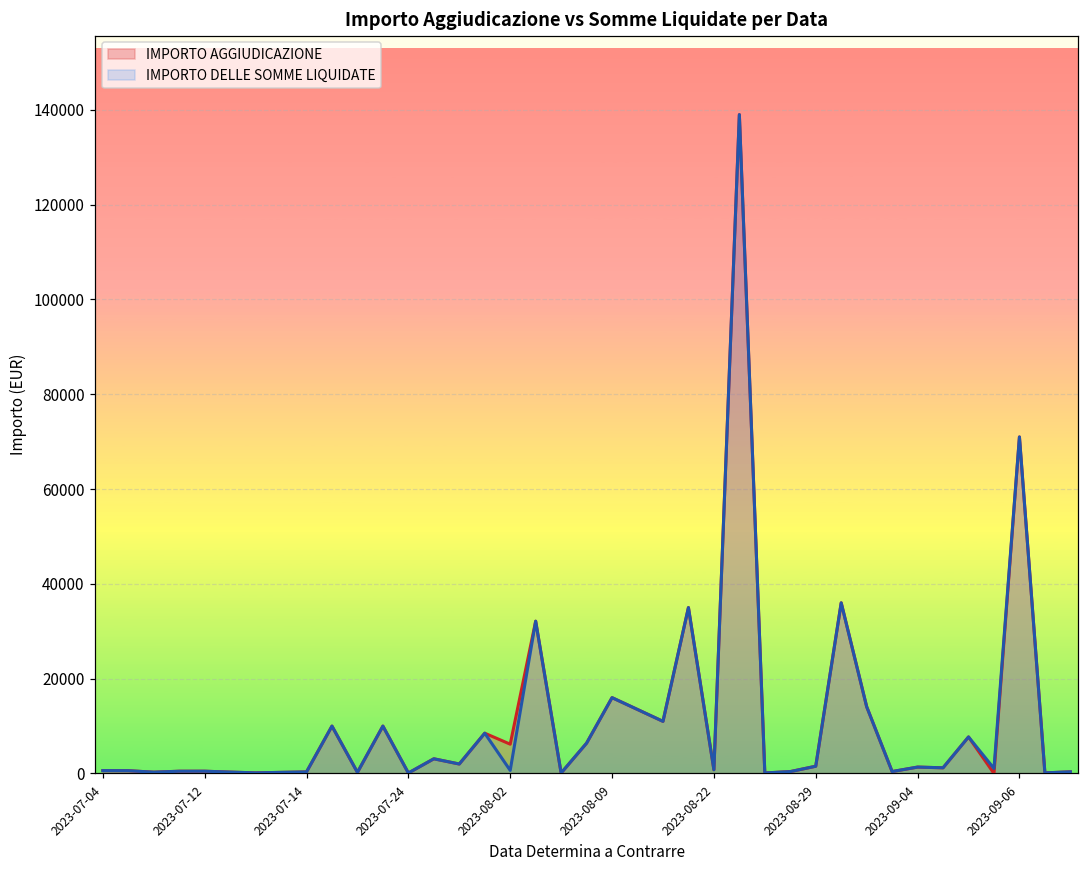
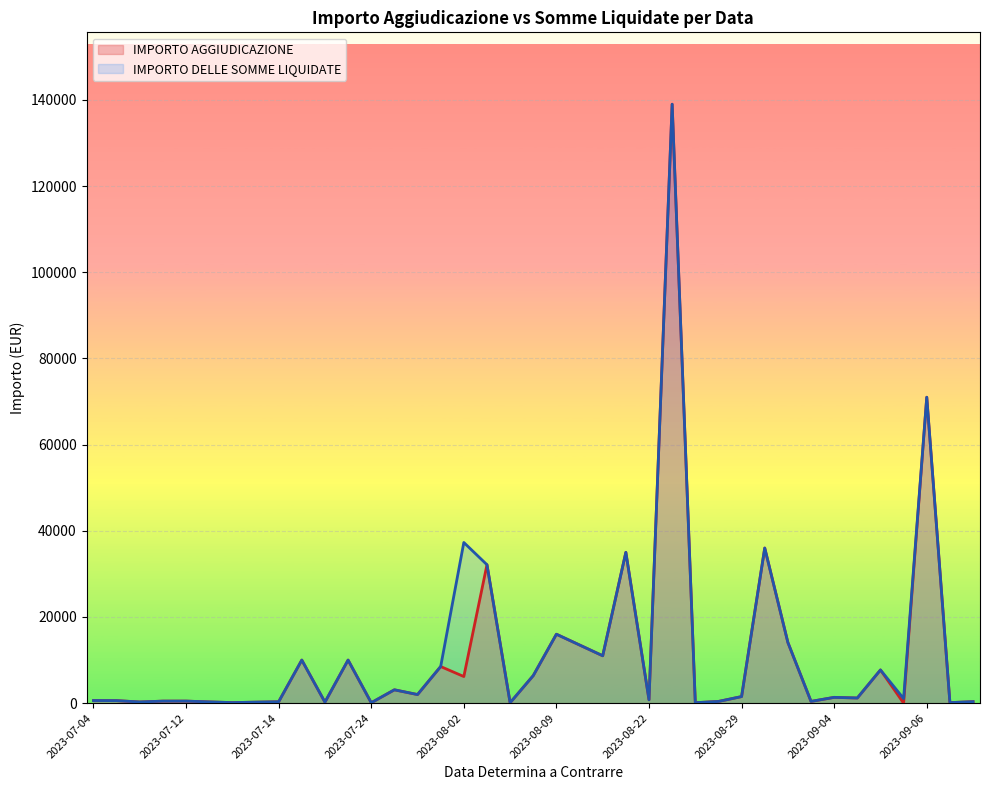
IMPORTO DELLE SOMME LIQUIDATE, 2023-08-02: 1000 -> 37000
